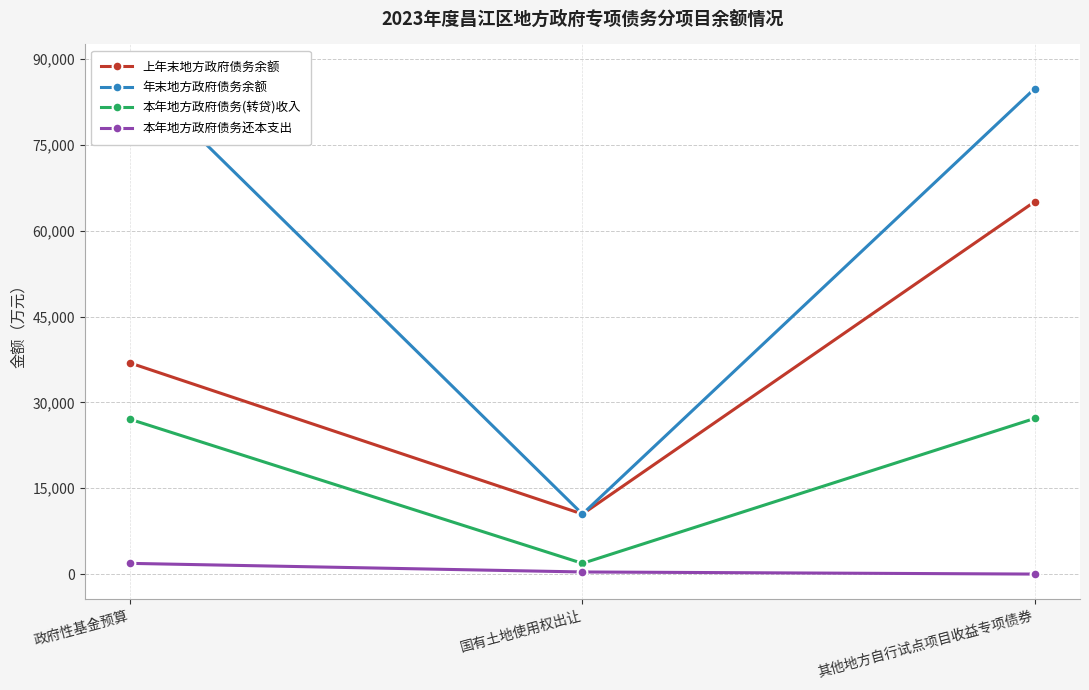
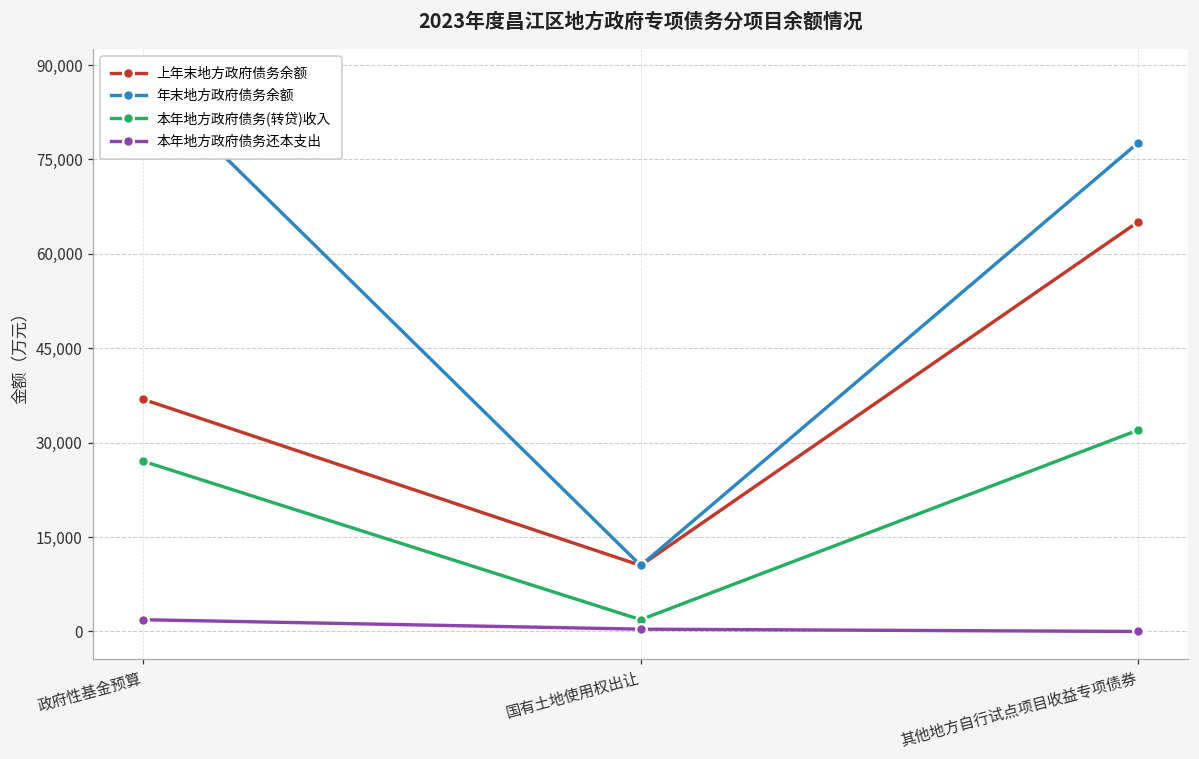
年末地方政府债务余额, 其他地方自行试点项目收益专项债券: 85,000 -> 78,000
本年地方政府债务(转贷)收入, 其他地方自行试点项目收益专项债券: 27,000 -> 32,000
